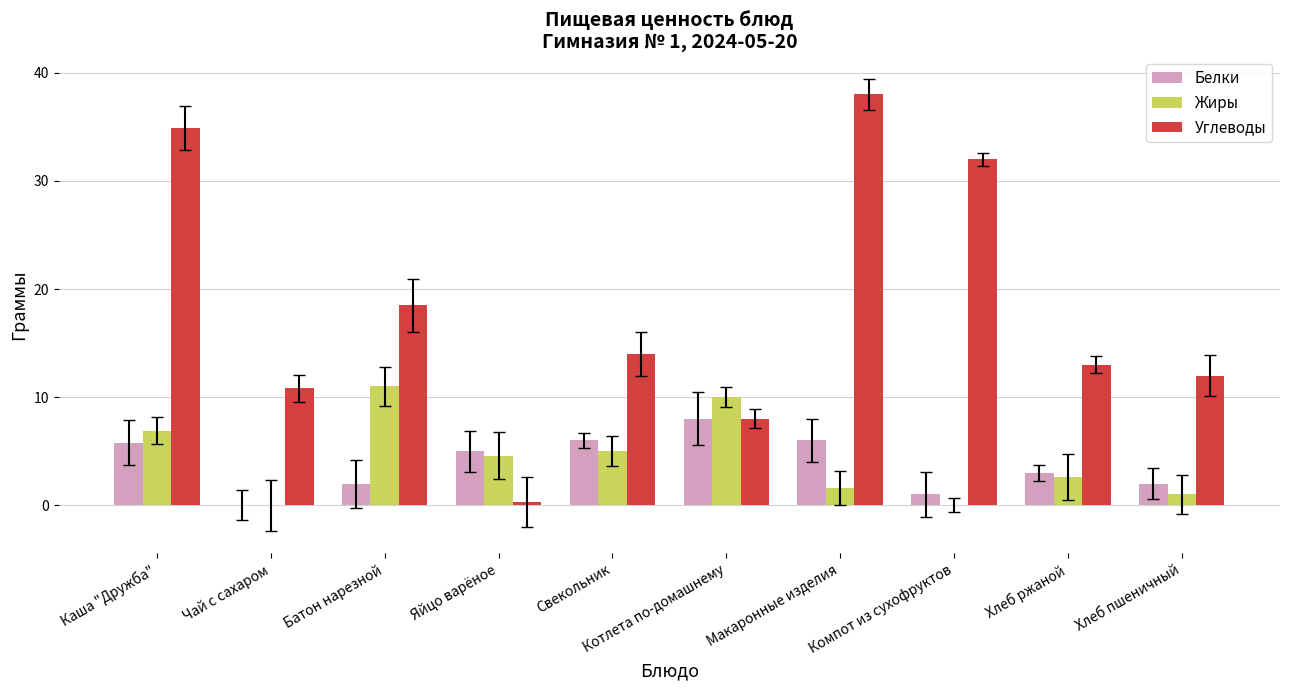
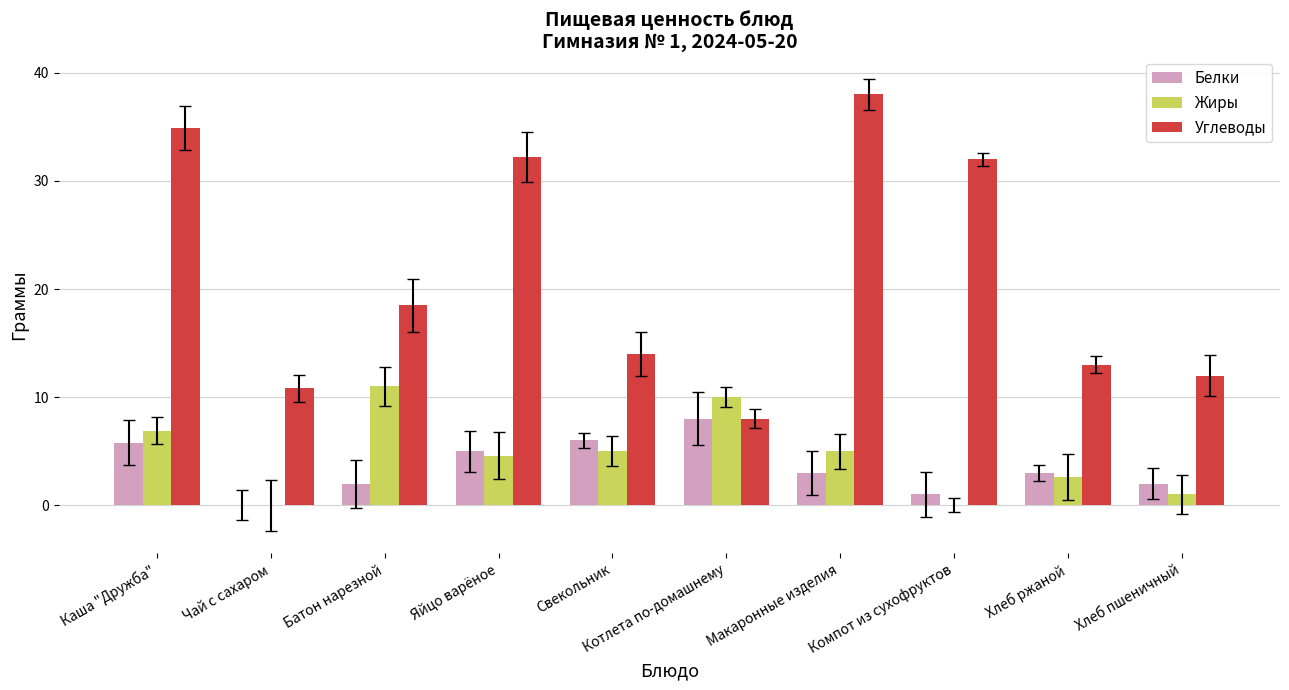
Углеводы, Яйцо варёное: 0.3 -> 32.2
Белки, Макаронные изделия: 6 -> 3
Жиры, Макаронные изделия: 1.6 -> 5.0
